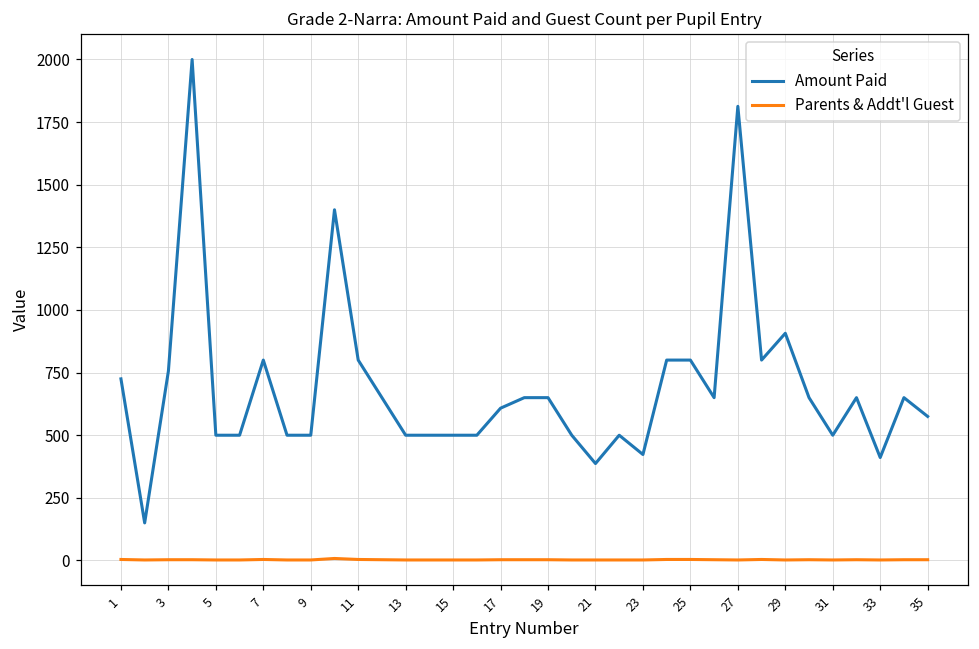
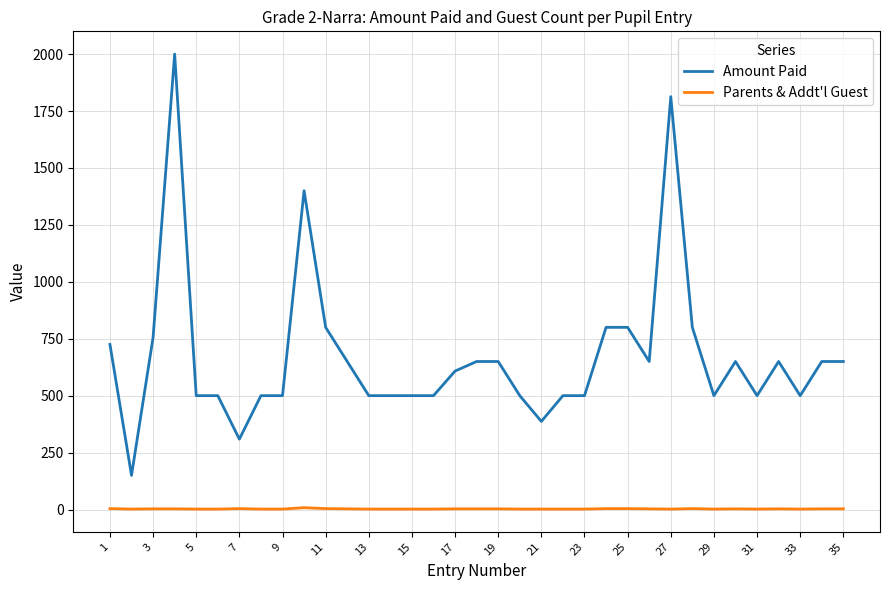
Amount Paid, 7: 800 -> 310
Amount Paid, 23: 420 -> 500
Amount Paid, 29: 910 -> 500
Amount Paid, 33: 410 -> 500
Amount Paid, 35: 580 -> 650
